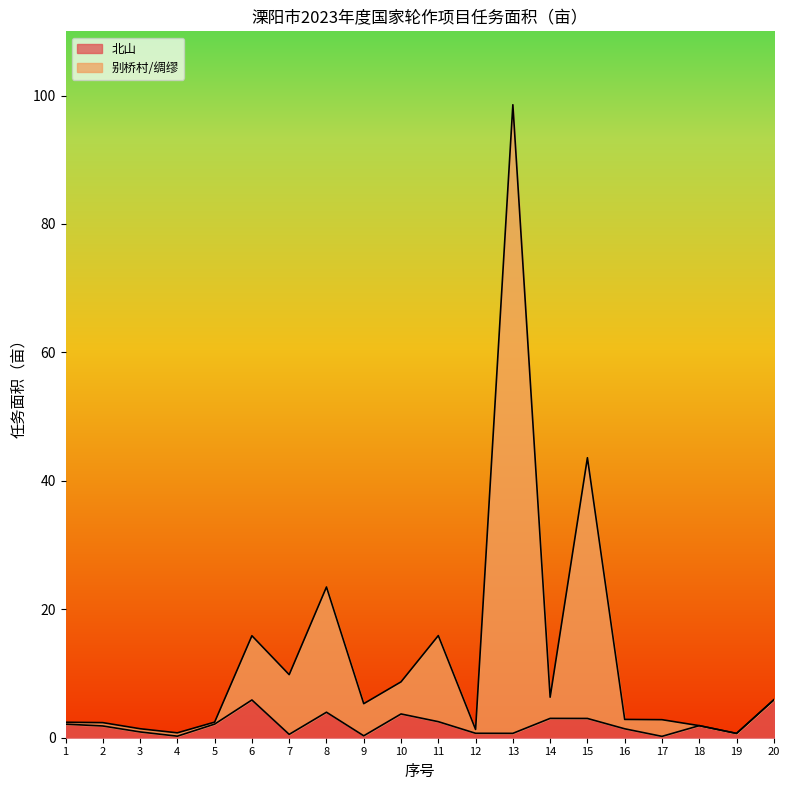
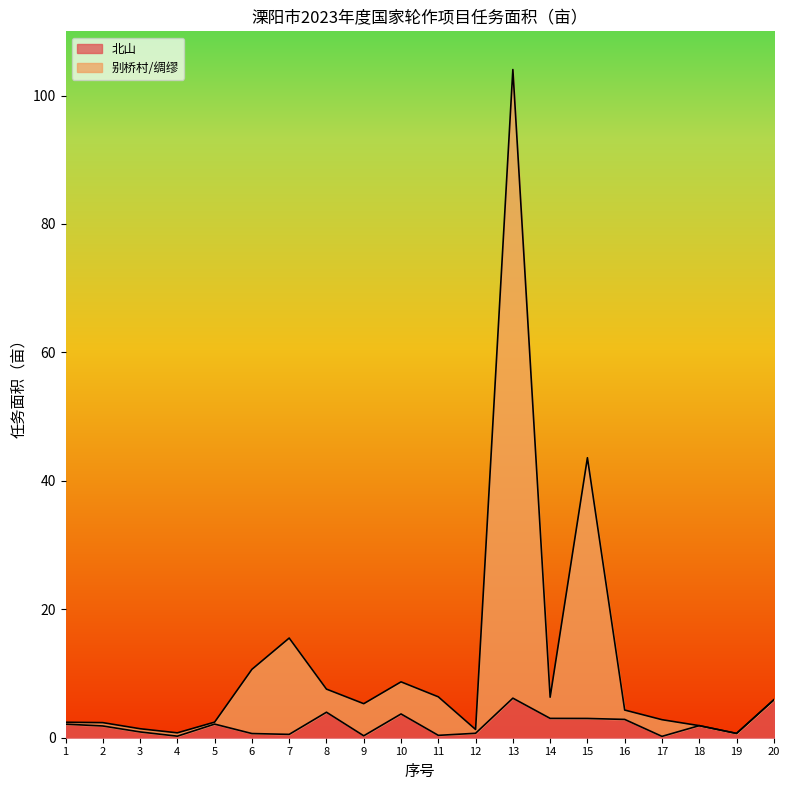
北山, 6: 6 -> 1
别桥村/绸缪, 7: 9 -> 15
别桥村/绸缪, 8: 20 -> 4
北山, 11: 3 -> 0
别桥村/绸缪, 11: 13 -> 6
北山, 13: 1 -> 6
北山, 16: 1 -> 3
